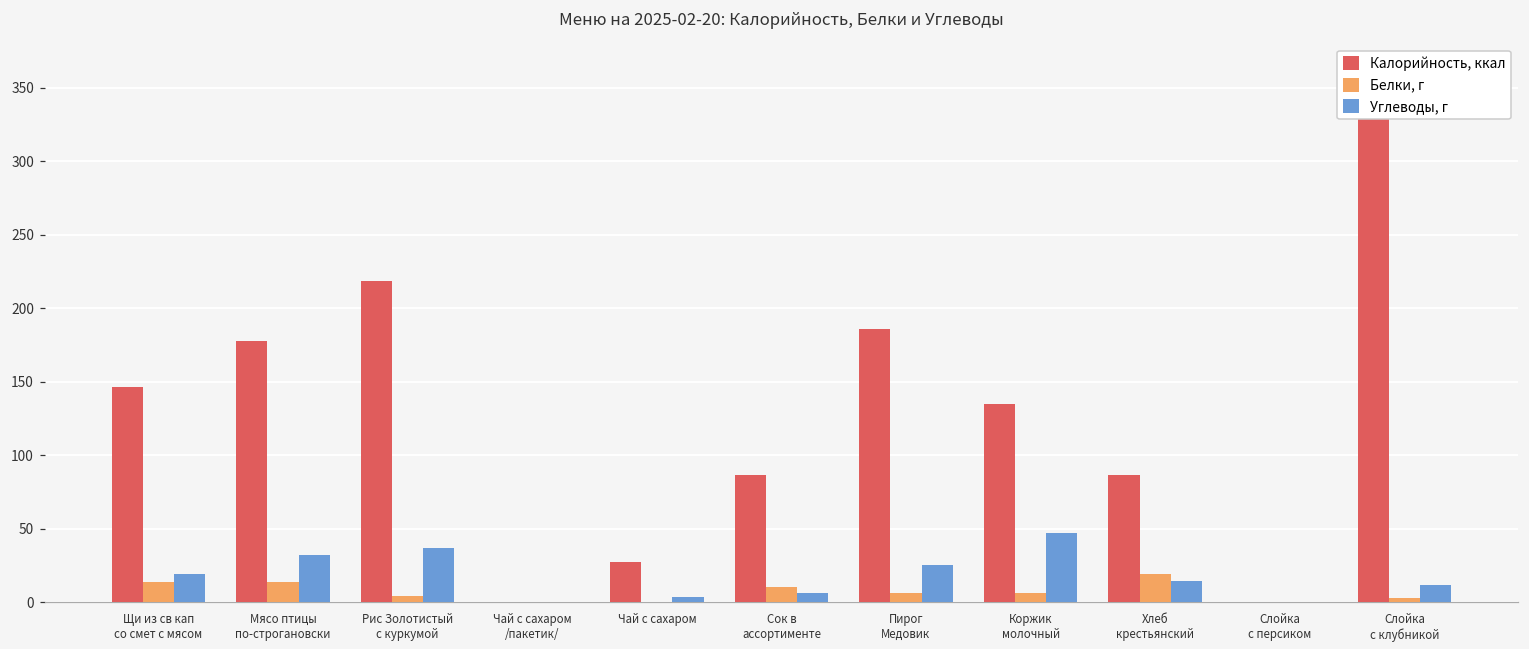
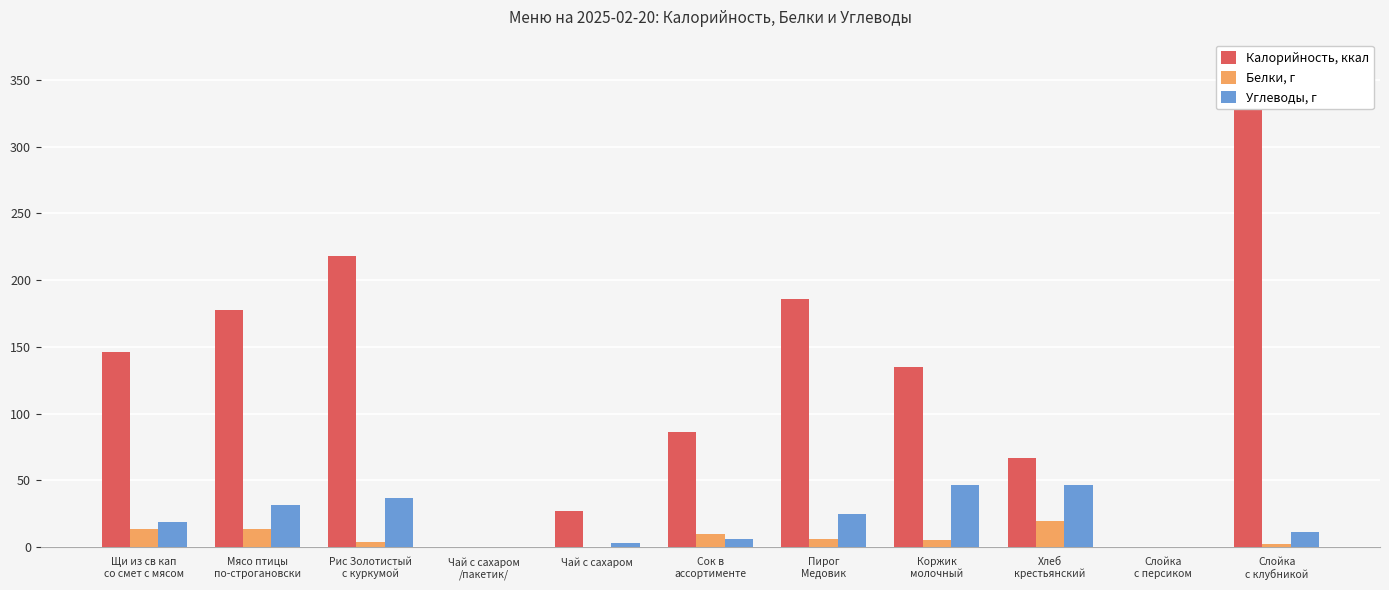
Калорийность, ккал, Хлеб крестьянский: 86 -> 67
Углеводы, г, Хлеб крестьянский: 14 -> 46
